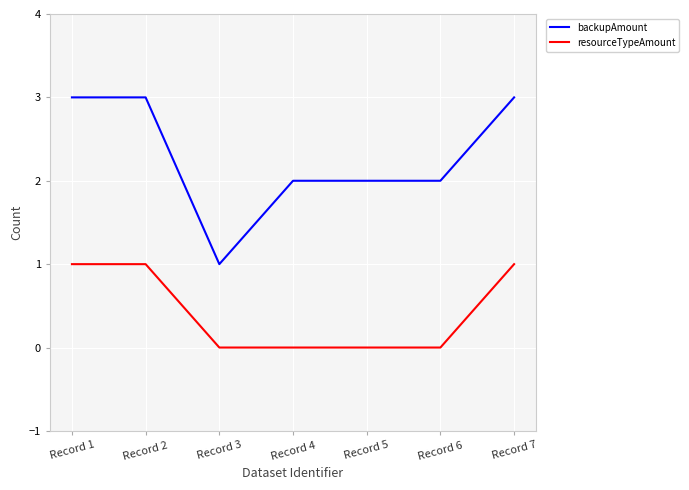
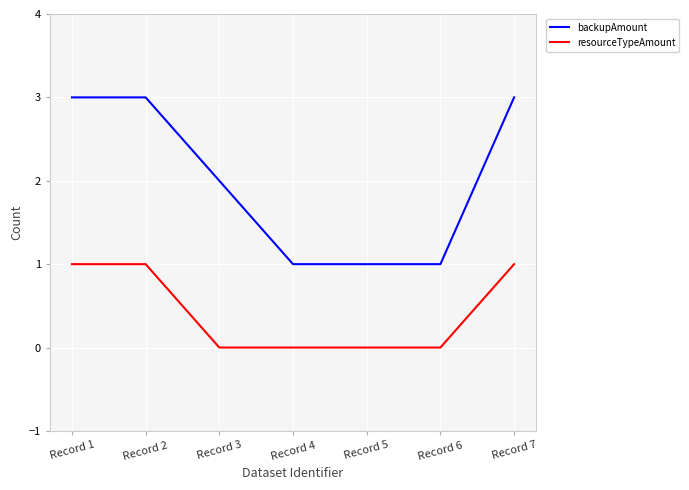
backupAmount, Record 3: 1 -> 2
backupAmount, Record 4: 2 -> 1
backupAmount, Record 5: 2 -> 1
backupAmount, Record 6: 2 -> 1
